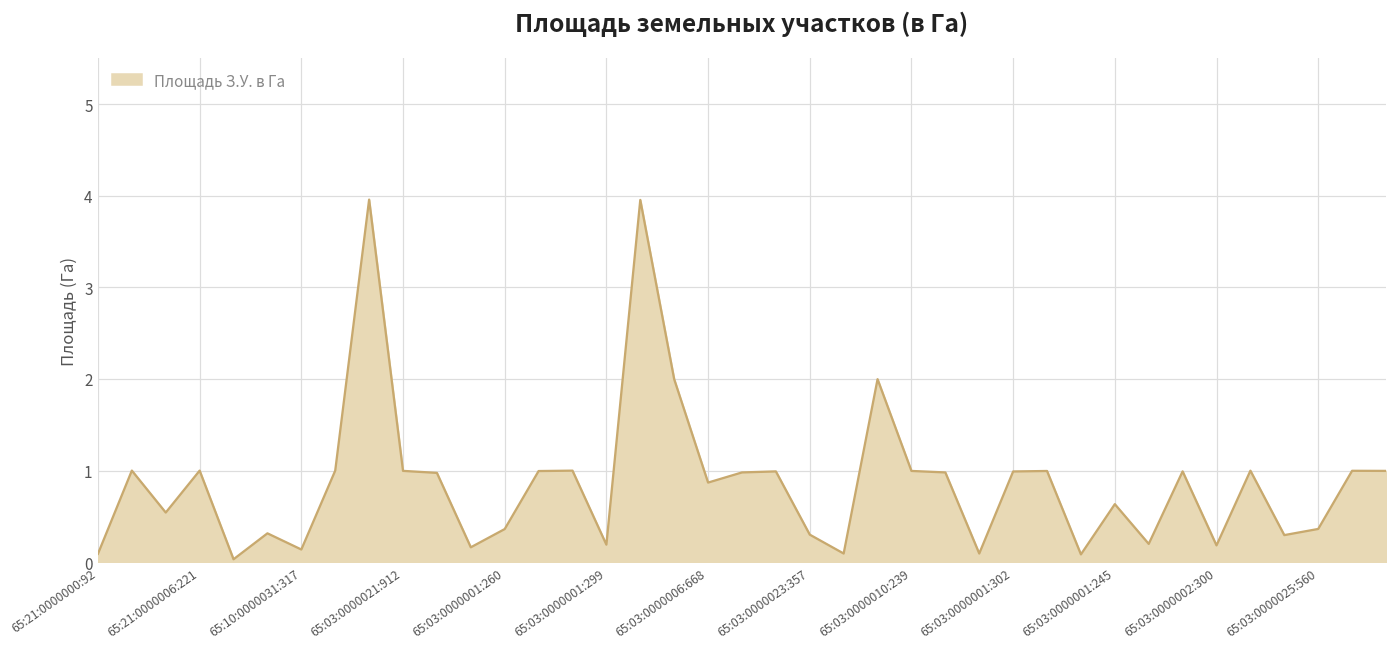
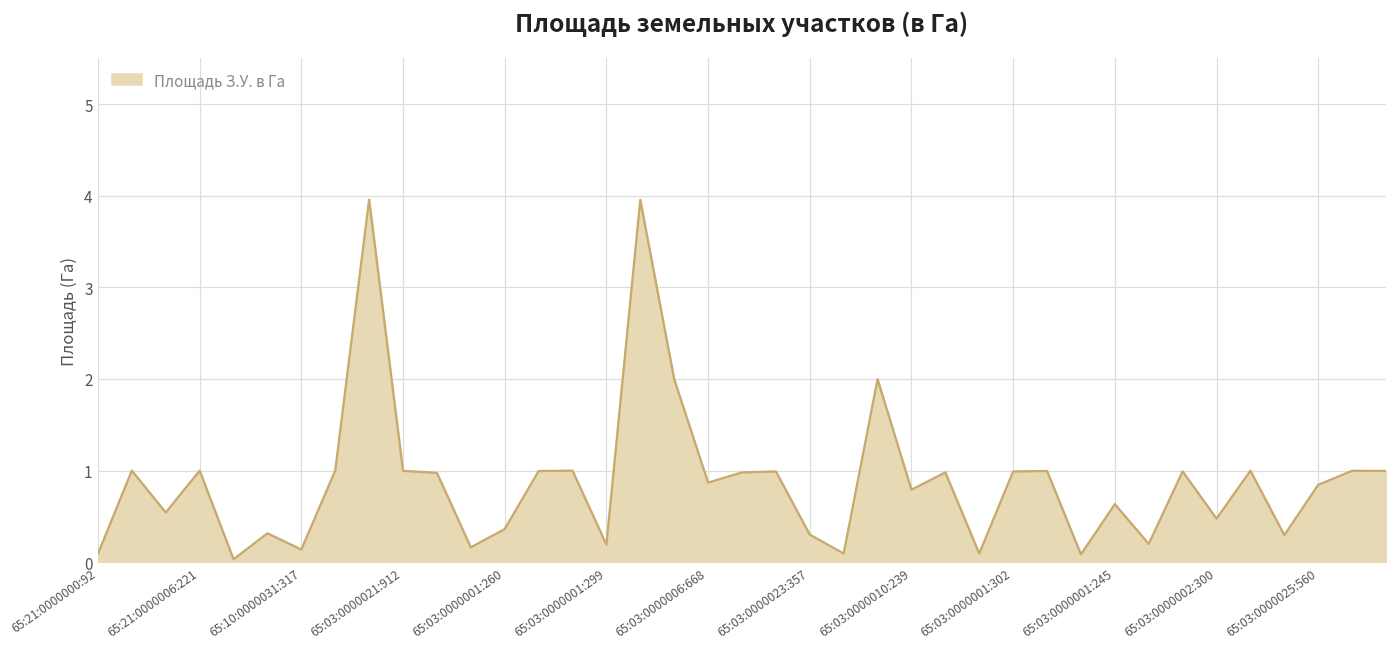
65:03:0000010:239: 1.0 -> 0.8
65:03:0000002:300: 0.2 -> 0.5
65:03:0000025:560: 0.4 -> 0.8
